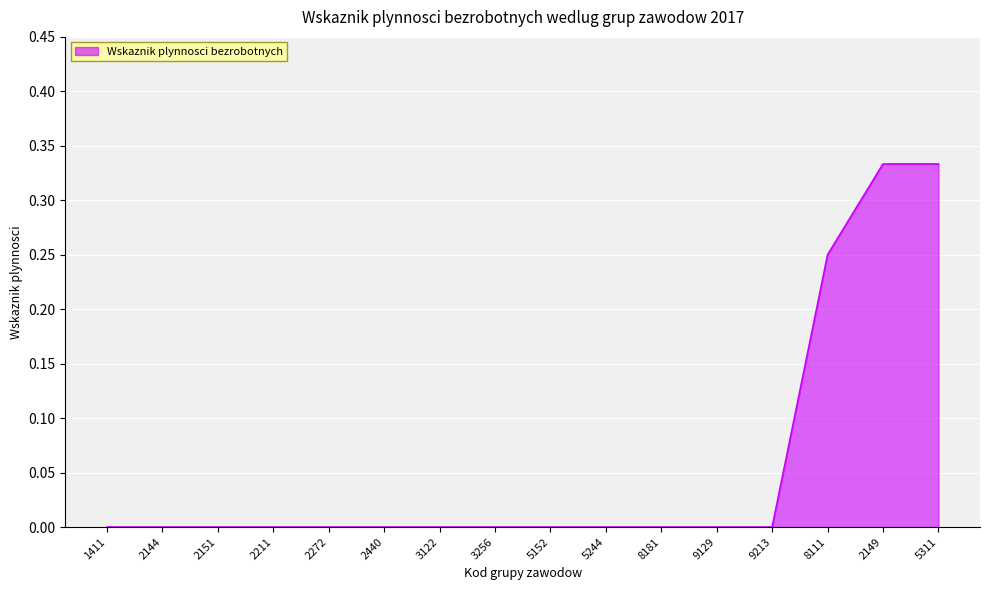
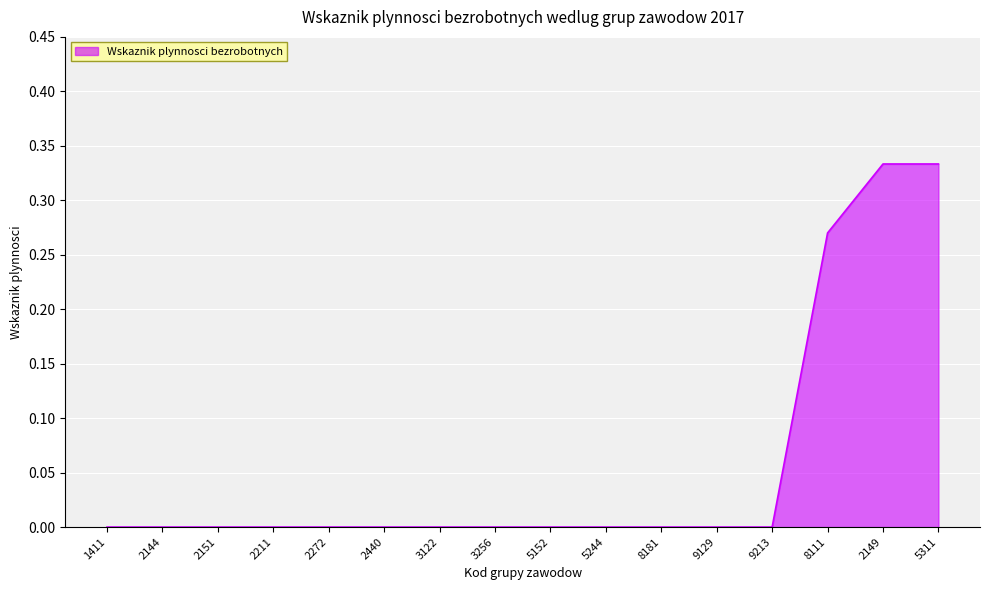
8111: 0.25 -> 0.27
